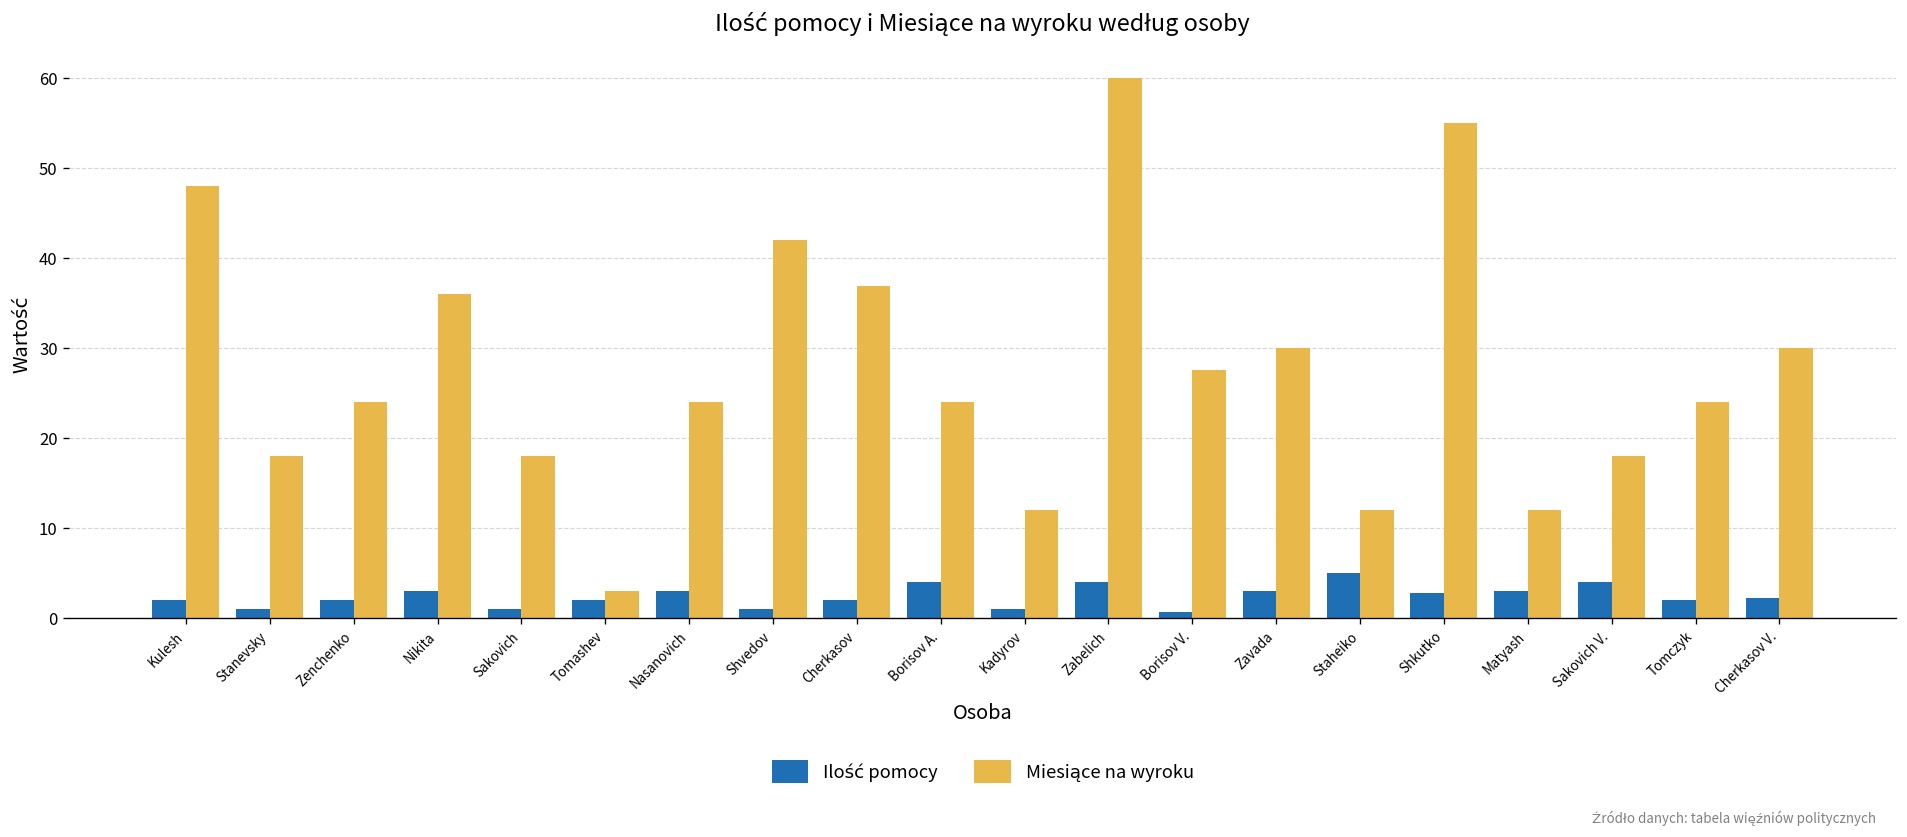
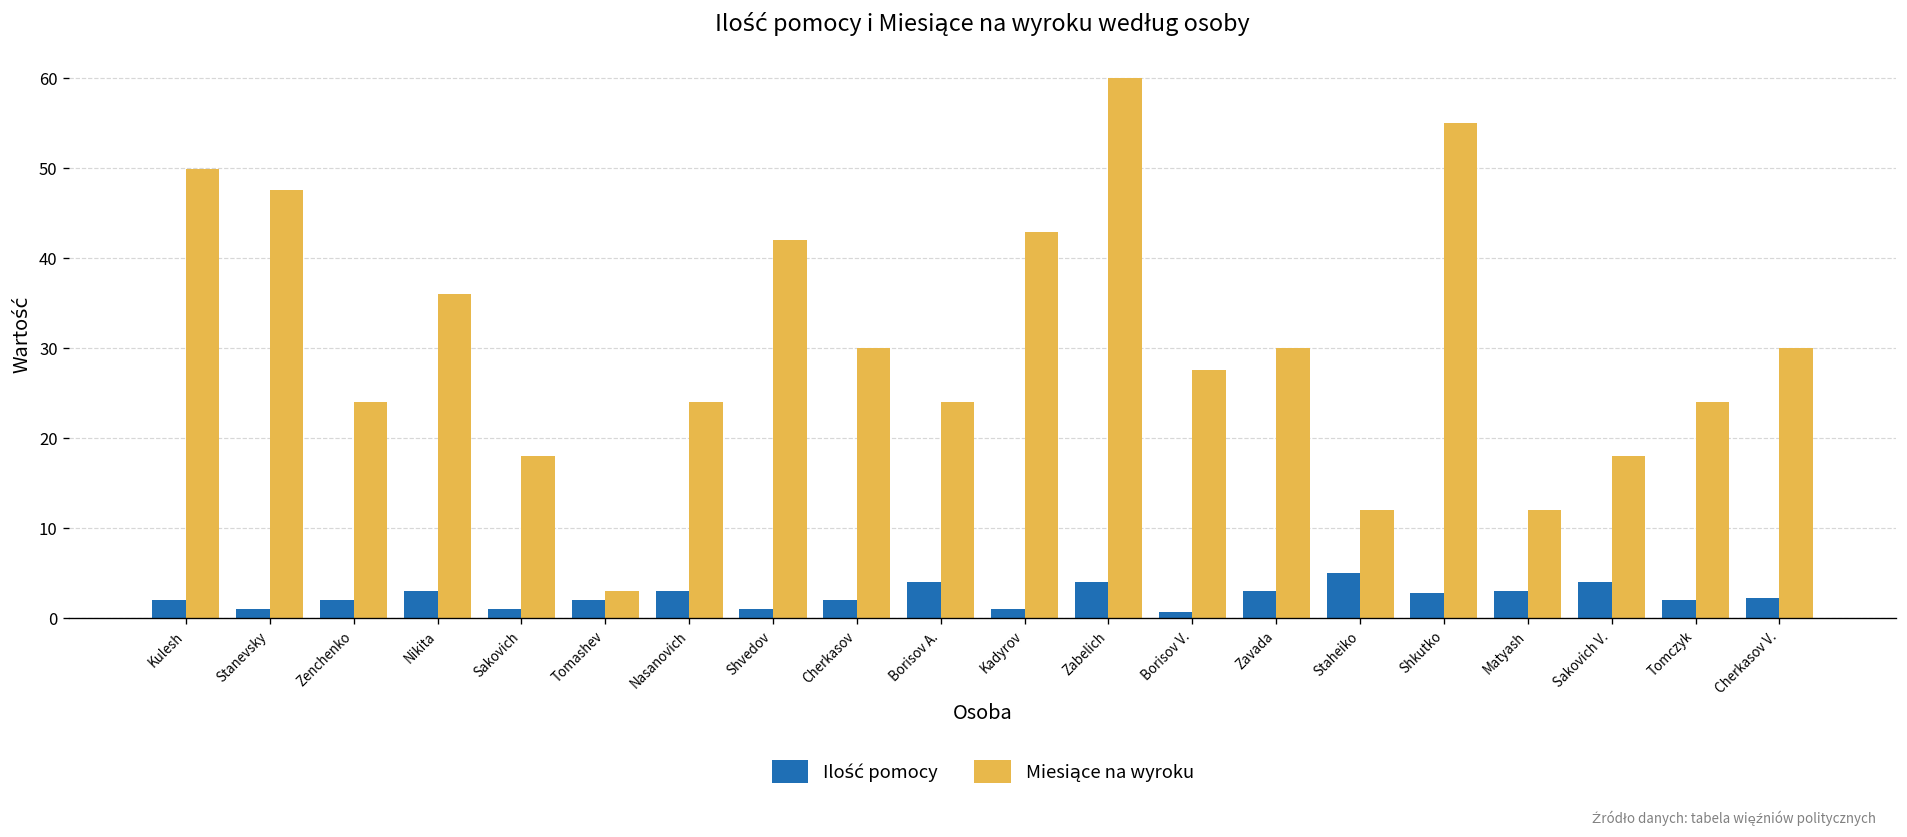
Miesiące na wyroku, Kulesh: 48 -> 50
Miesiące na wyroku, Stanevsky: 18 -> 48
Miesiące na wyroku, Cherkasov: 37 -> 30
Miesiące na wyroku, Kadyrov: 12 -> 43
